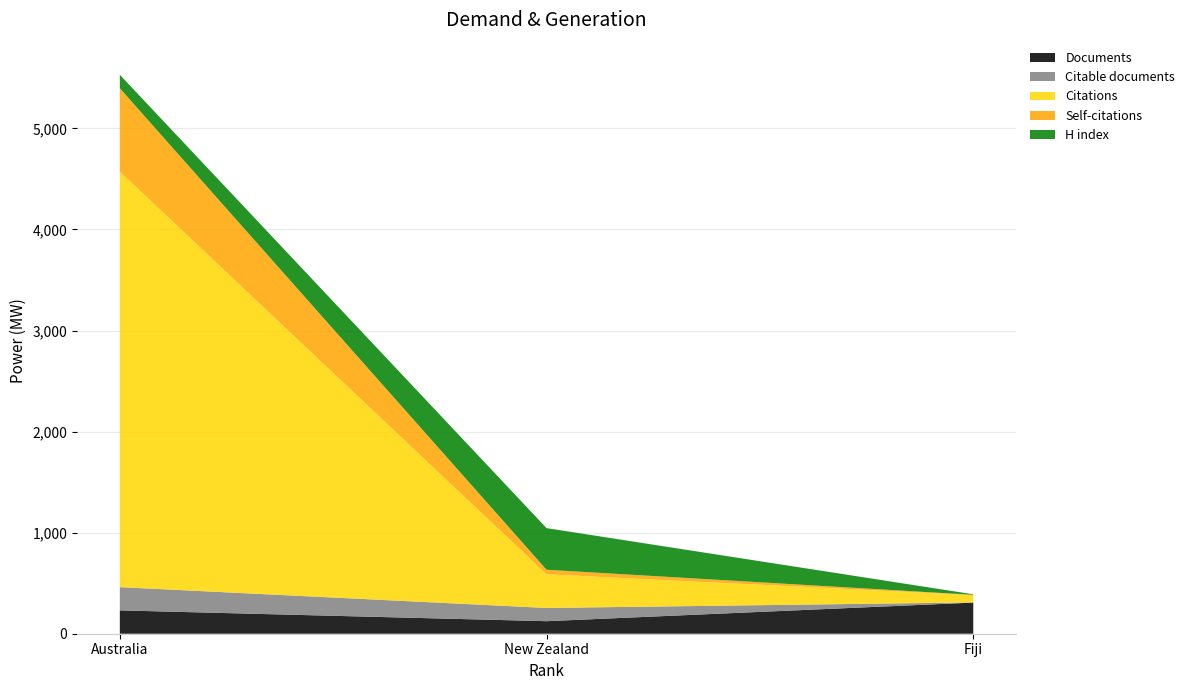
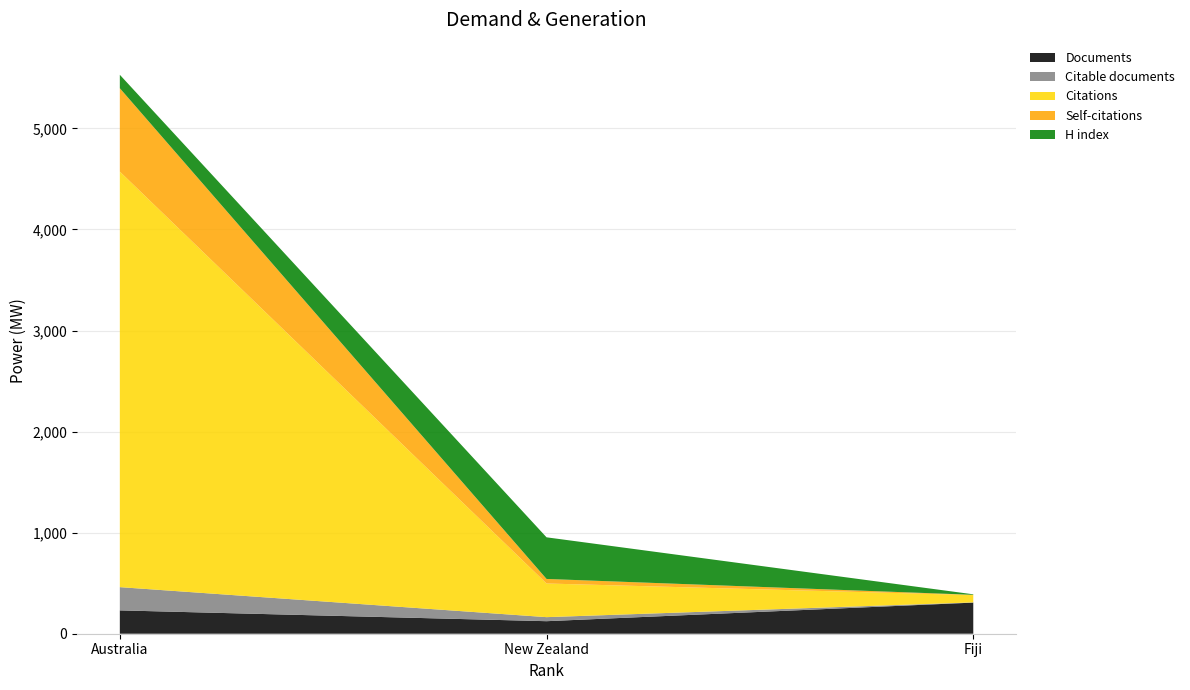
Citable documents, New Zealand: 130 -> 40
